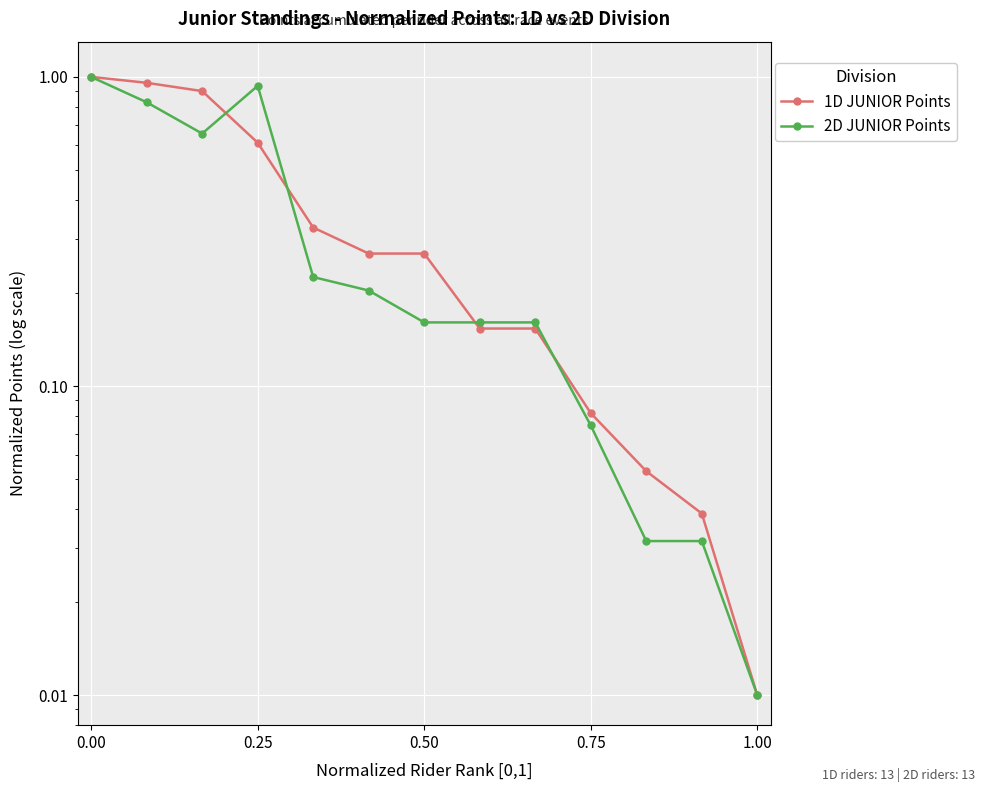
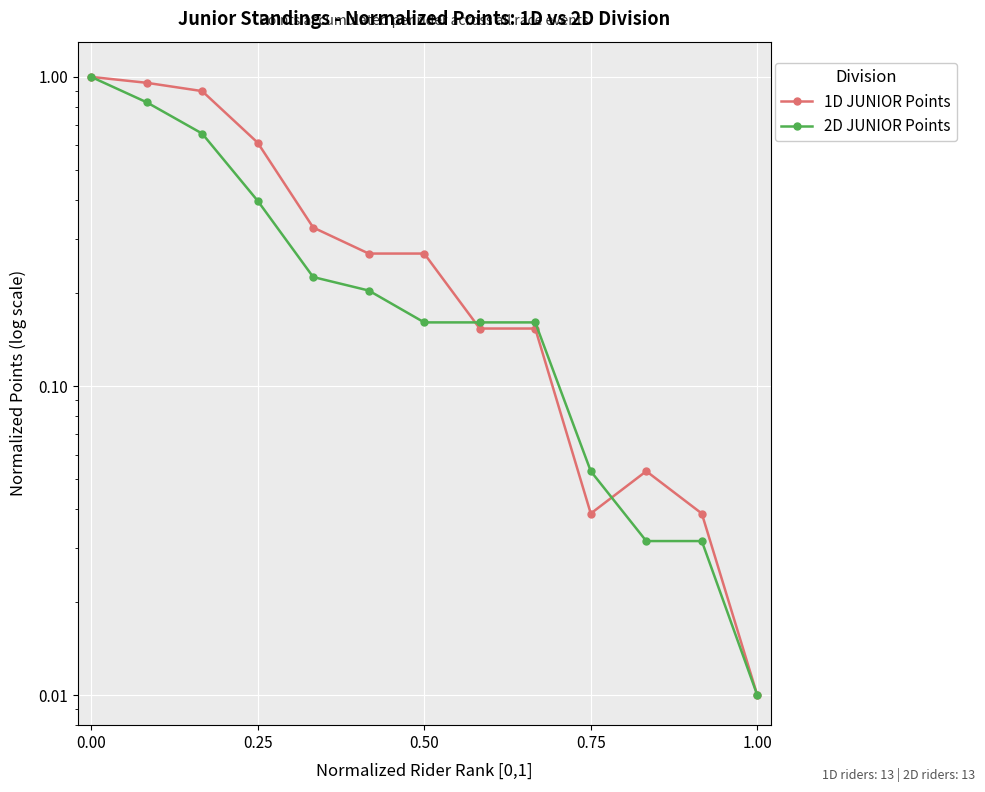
2D JUNIOR Points, 0.25: 0.94 -> 0.40
1D JUNIOR Points, 0.75: 0.082 -> 0.039
2D JUNIOR Points, 0.75: 0.075 -> 0.053
